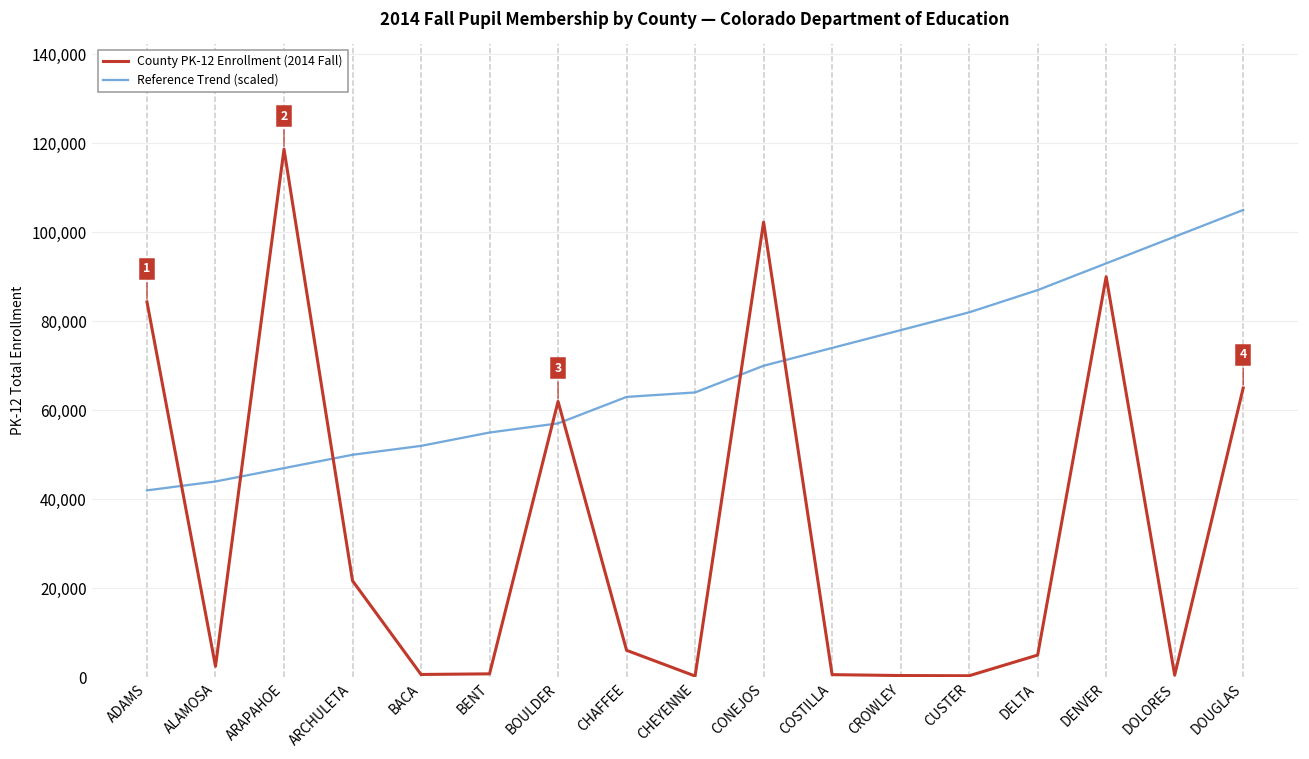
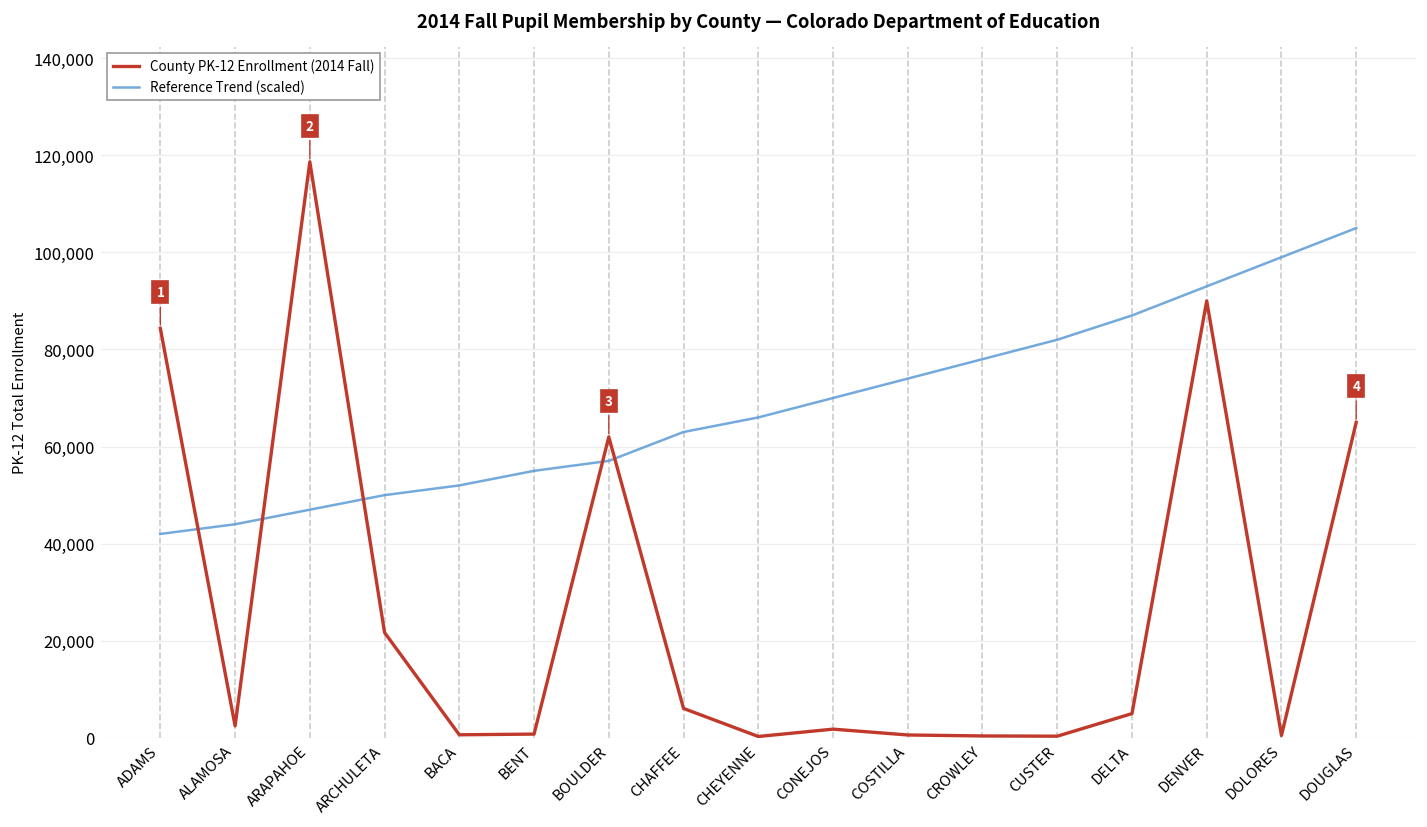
Reference Trend (scaled), CHEYENNE: 64,000 -> 66,000
County PK-12 Enrollment (2014 Fall), CONEJOS: 102,000 -> 2,000
